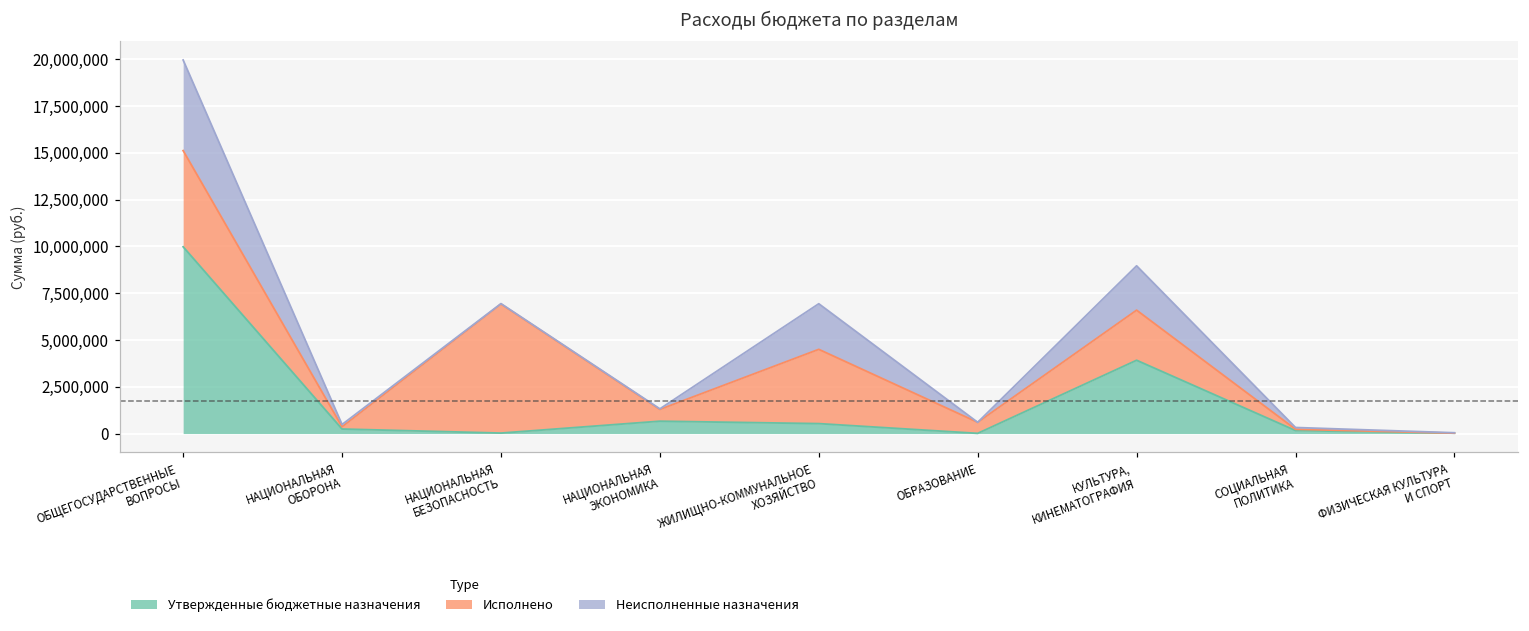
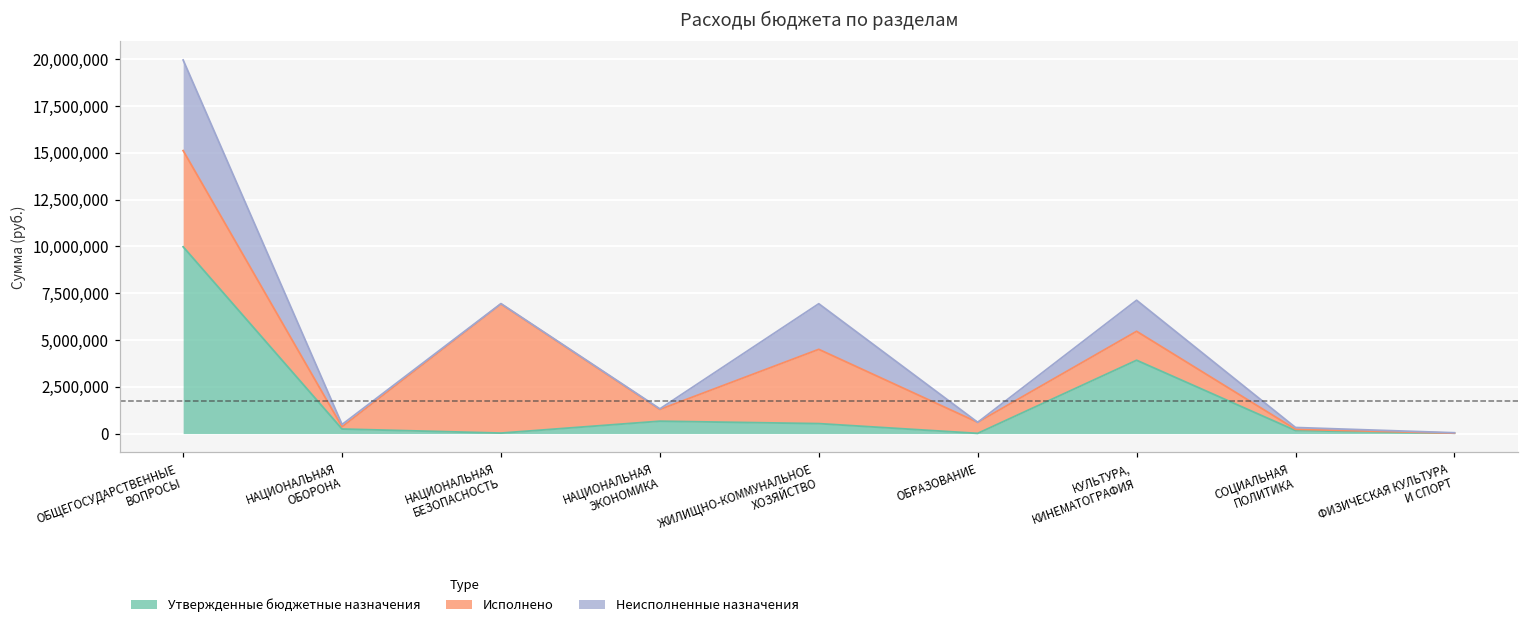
Исполнено, КУЛЬТУРА, КИНЕМАТОГРАФИЯ: 2,700,000 -> 1,500,000
Неисполненные назначения, КУЛЬТУРА, КИНЕМАТОГРАФИЯ: 2,400,000 -> 1,700,000
